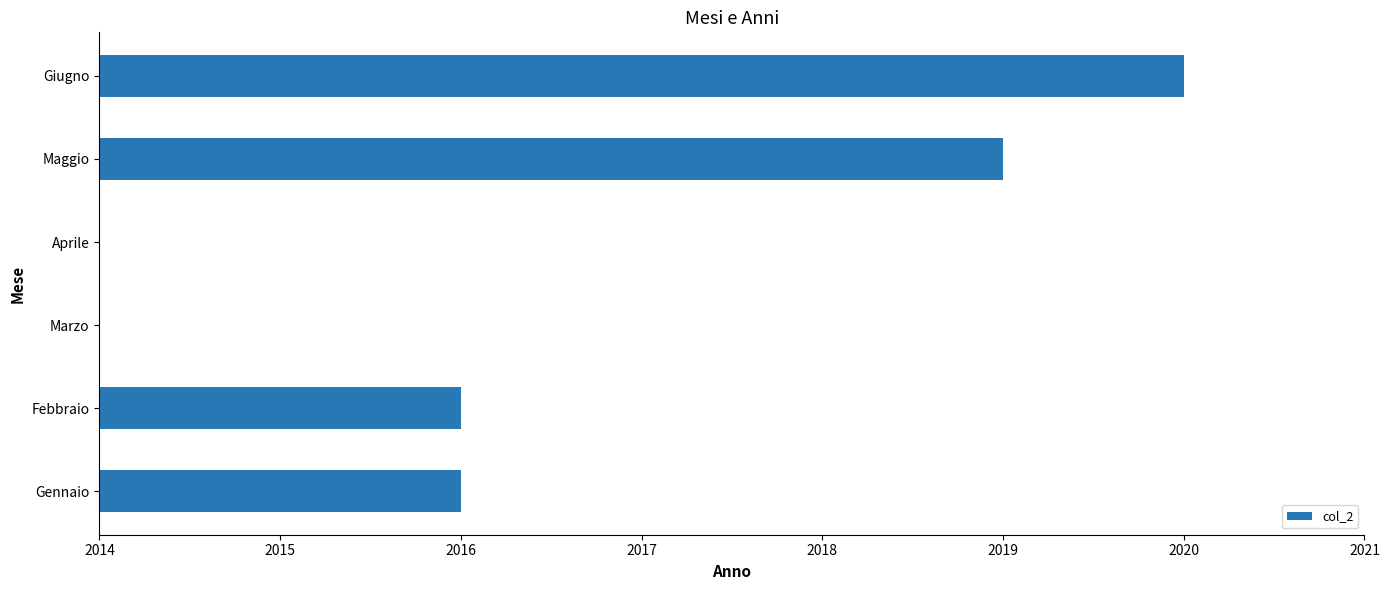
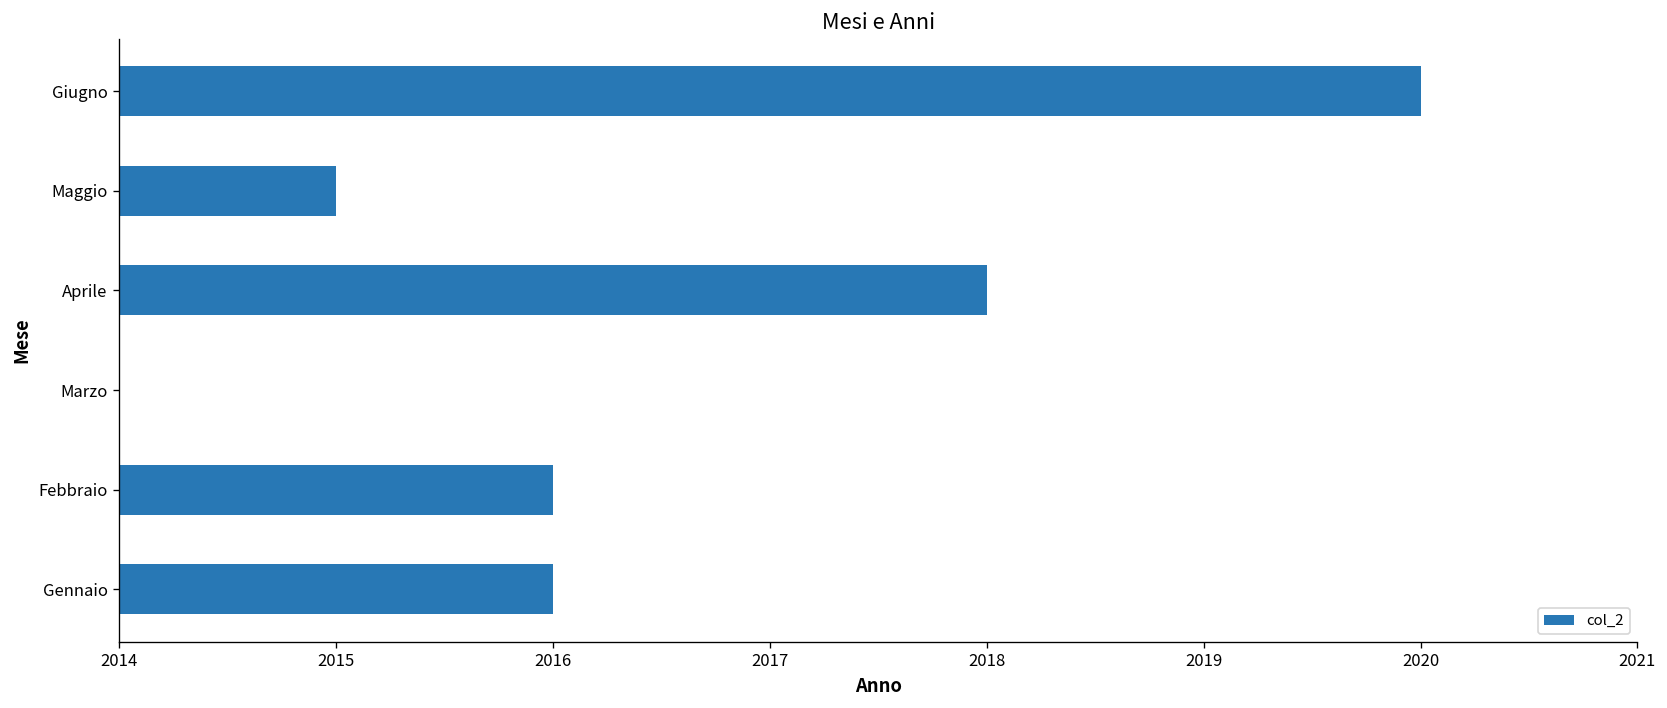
Maggio: 2019 -> 2015
Aprile: 2014 -> 2018
